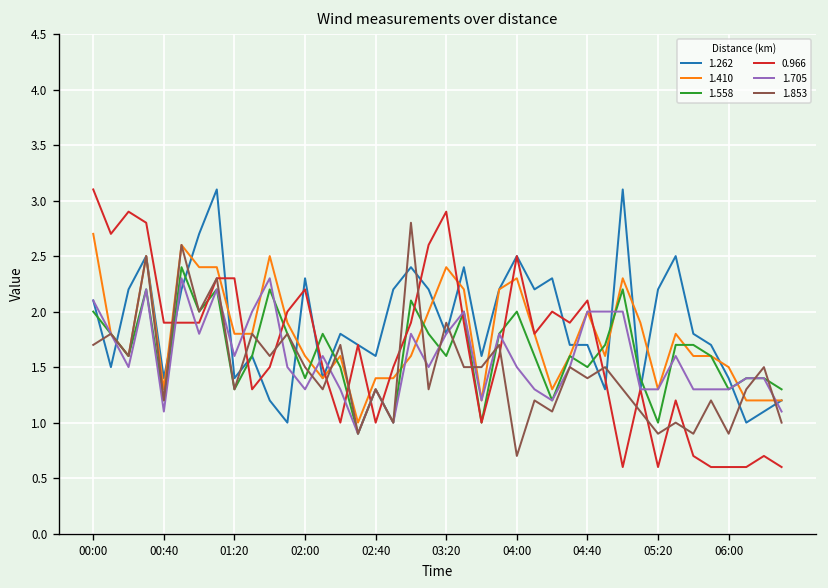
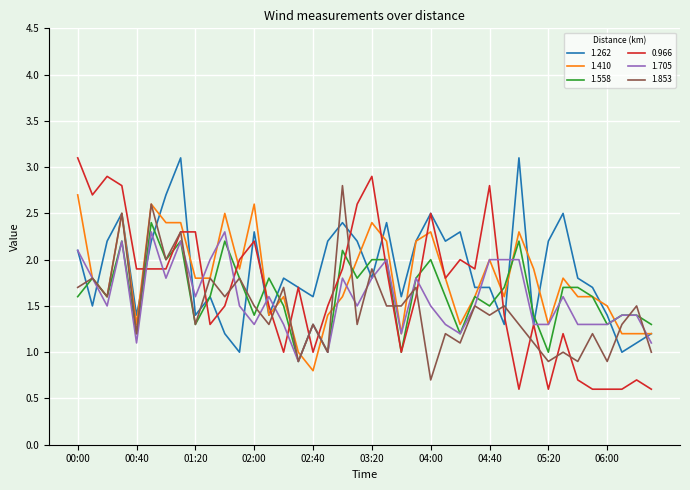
1.558, 00:00: 2.0 -> 1.6
1.410, 02:00: 1.6 -> 2.6
1.410, 02:40: 1.4 -> 0.8
1.558, 03:20: 1.6 -> 2.0
0.966, 04:40: 2.1 -> 2.8
